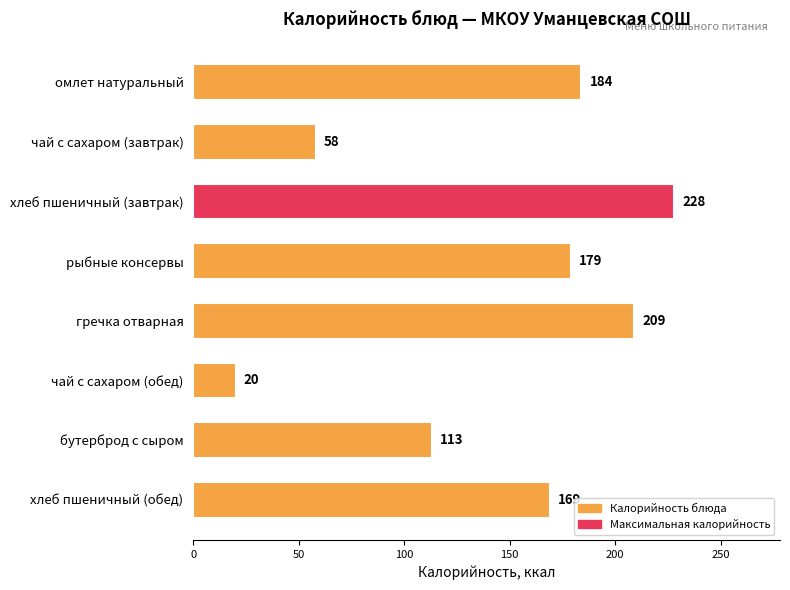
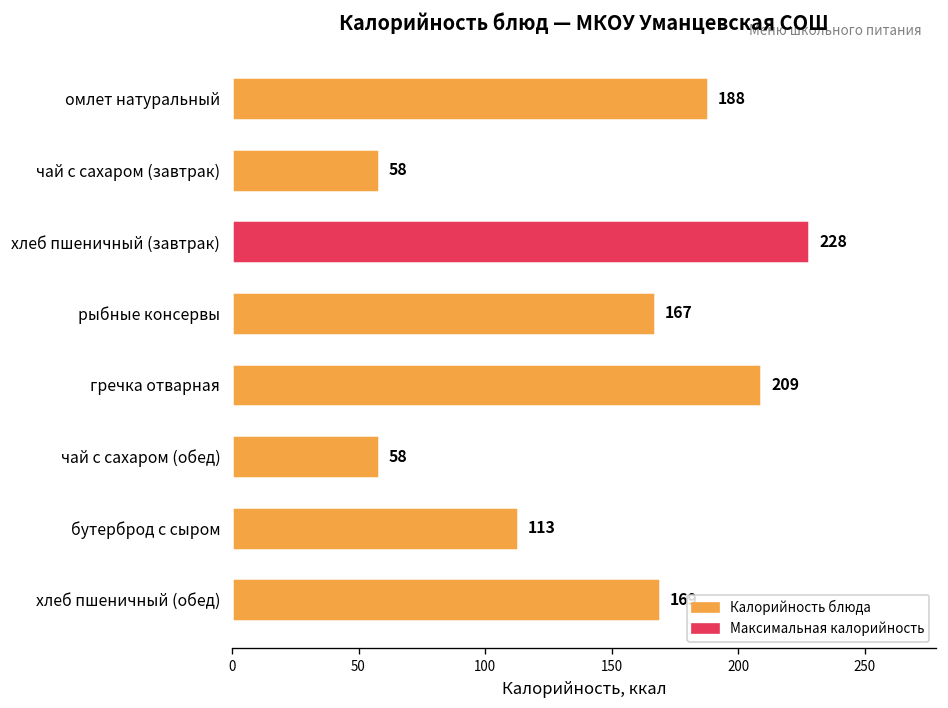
омлет натуральный: 184 -> 188
рыбные консервы: 179 -> 167
чай с сахаром (обед): 20 -> 58
